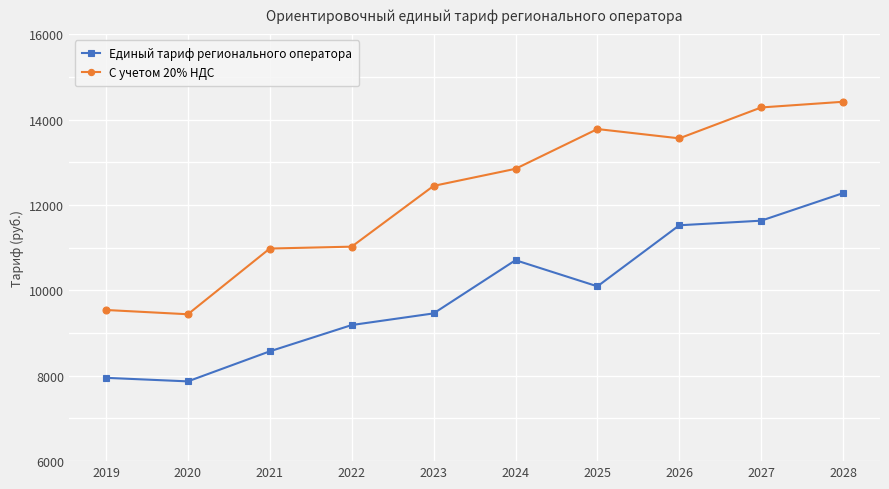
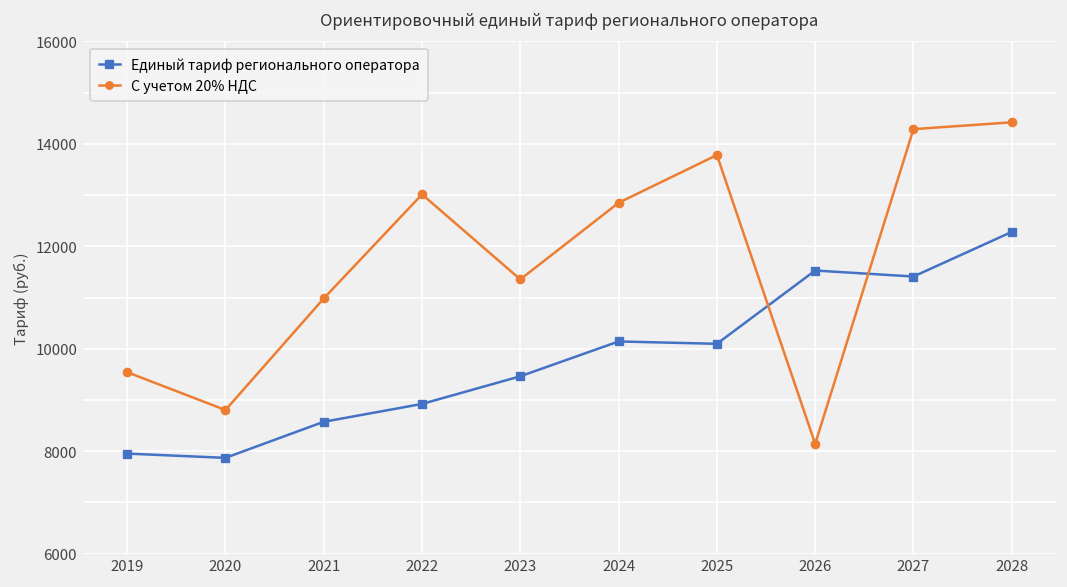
С учетом 20% НДС, 2020: 9400 -> 8800
Единый тариф регионального оператора, 2022: 9200 -> 8900
С учетом 20% НДС, 2022: 11000 -> 13000
С учетом 20% НДС, 2023: 12500 -> 11400
Единый тариф регионального оператора, 2024: 10700 -> 10100
С учетом 20% НДС, 2026: 13600 -> 8100
Единый тариф регионального оператора, 2027: 11600 -> 11400
